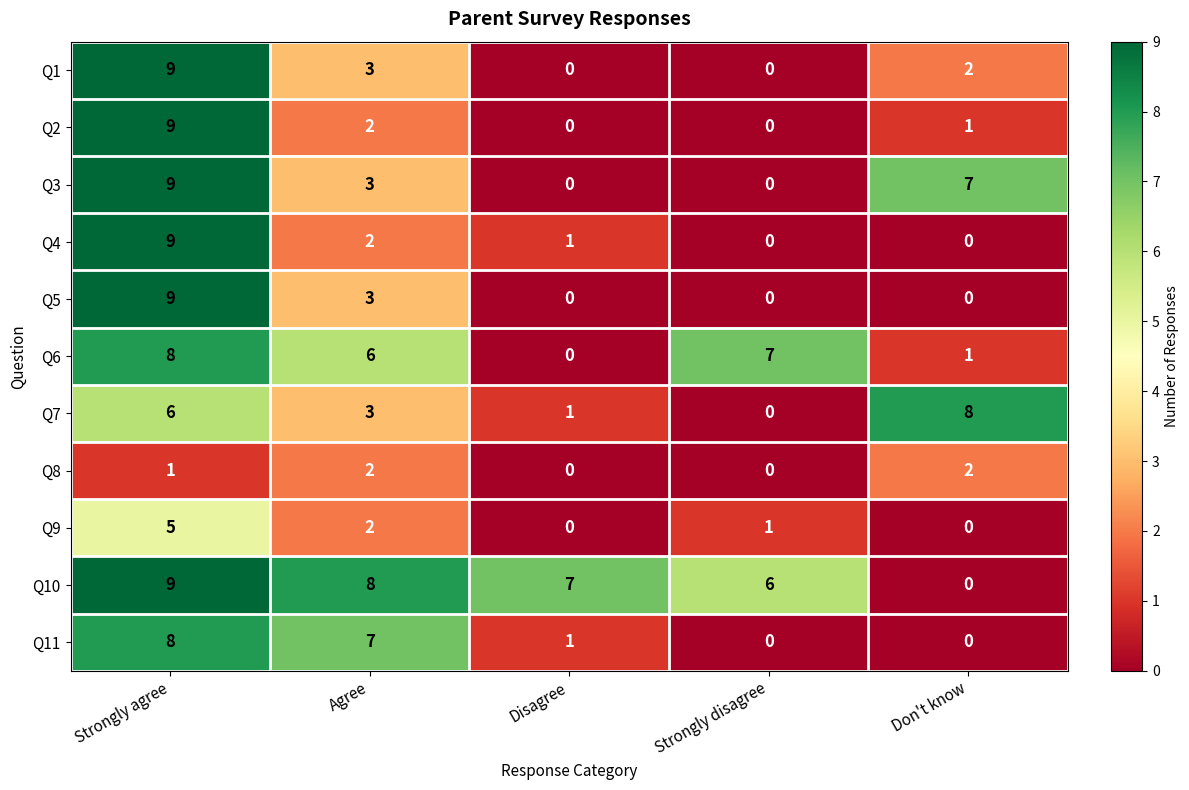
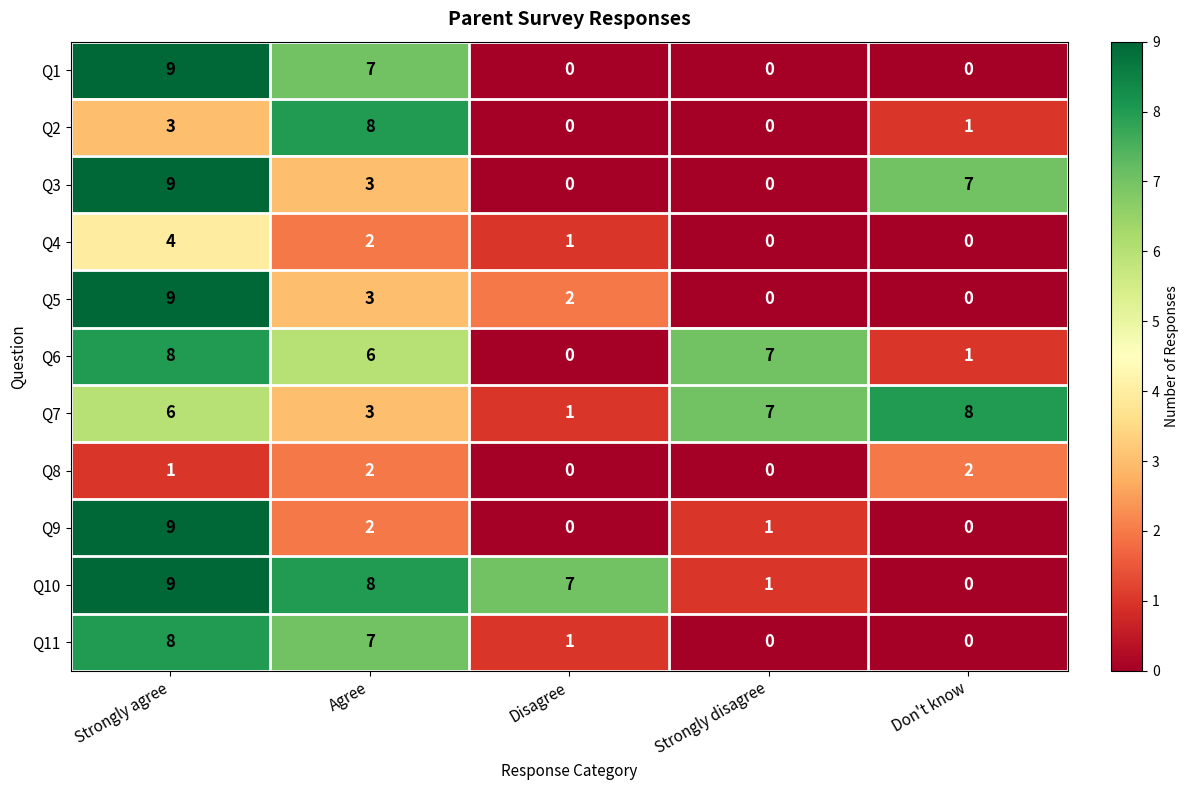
Q1, Agree: 3 -> 7
Q1, Don't know: 2 -> 0
Q2, Strongly agree: 9 -> 3
Q2, Agree: 2 -> 8
Q4, Strongly agree: 9 -> 4
Q5, Disagree: 0 -> 2
Q7, Strongly disagree: 0 -> 7
Q9, Strongly agree: 5 -> 9
Q10, Strongly disagree: 6 -> 1
